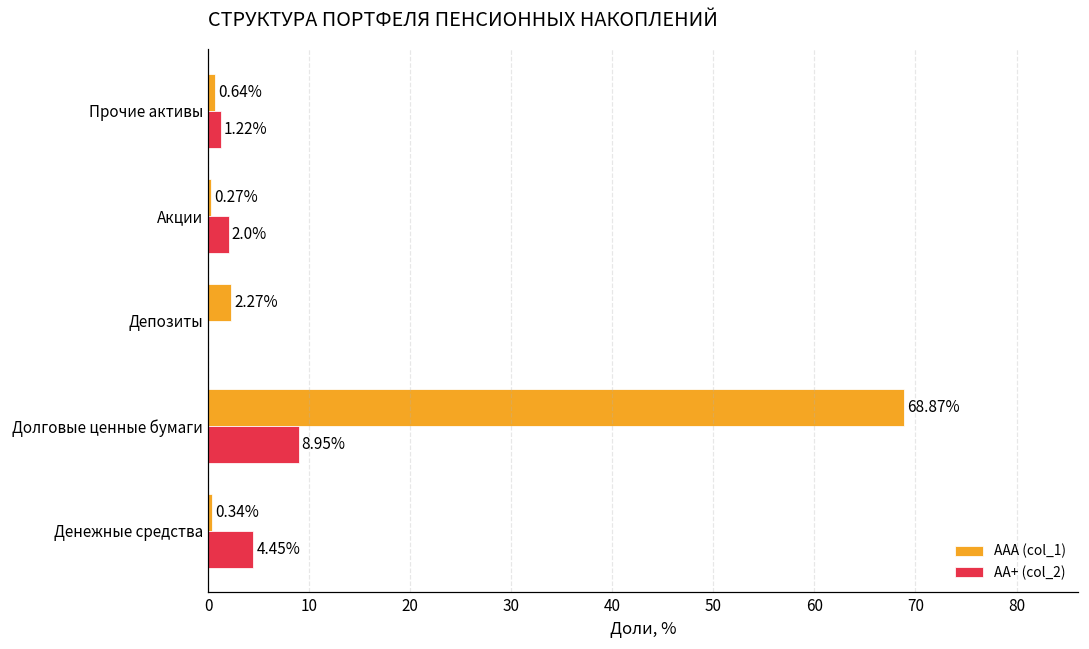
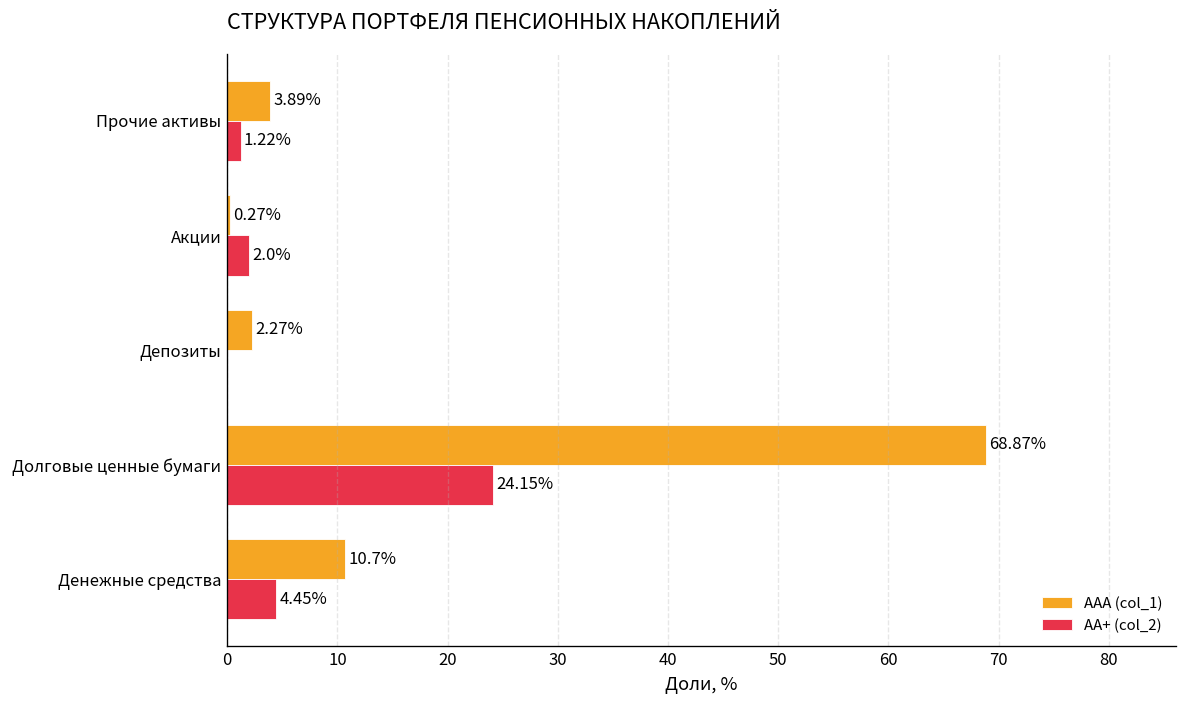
ААА (col_1), Прочие активы: 0.64% -> 3.89%
АА+ (col_2), Долговые ценные бумаги: 8.95% -> 24.15%
ААА (col_1), Денежные средства: 0.34% -> 10.7%
